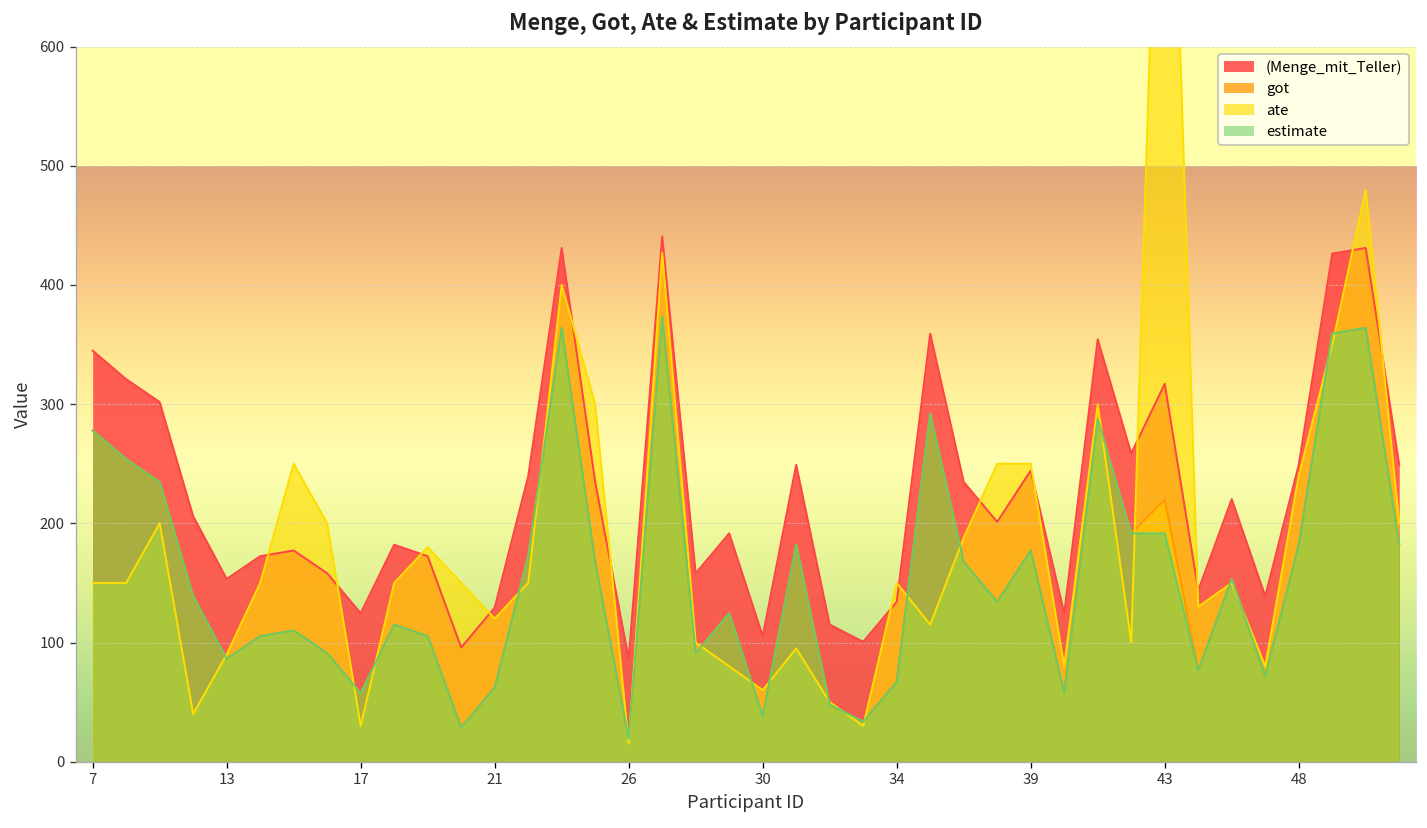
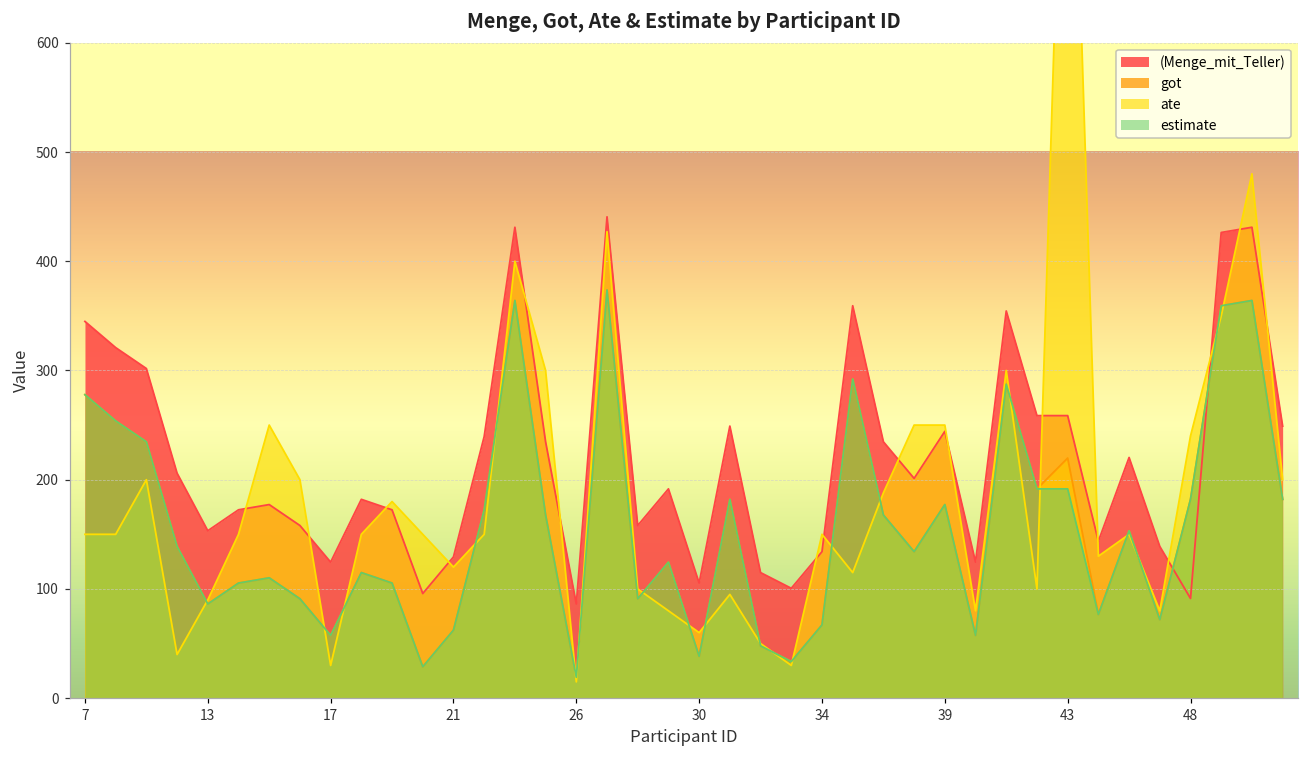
(Menge_mit_Teller), 43: 320 -> 260
(Menge_mit_Teller), 48: 250 -> 90
